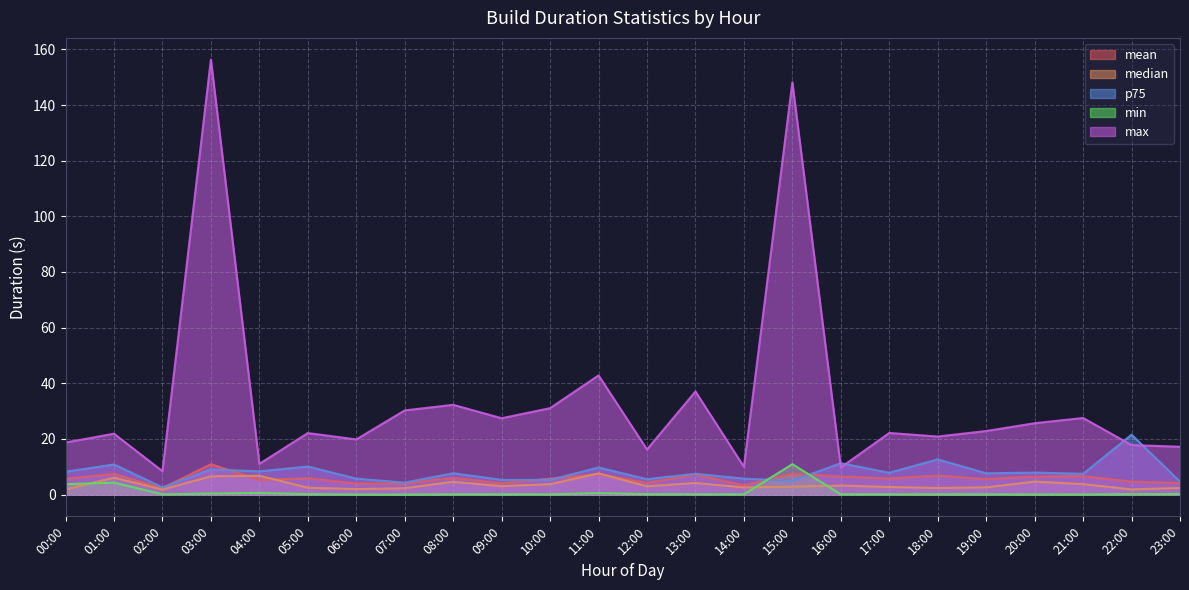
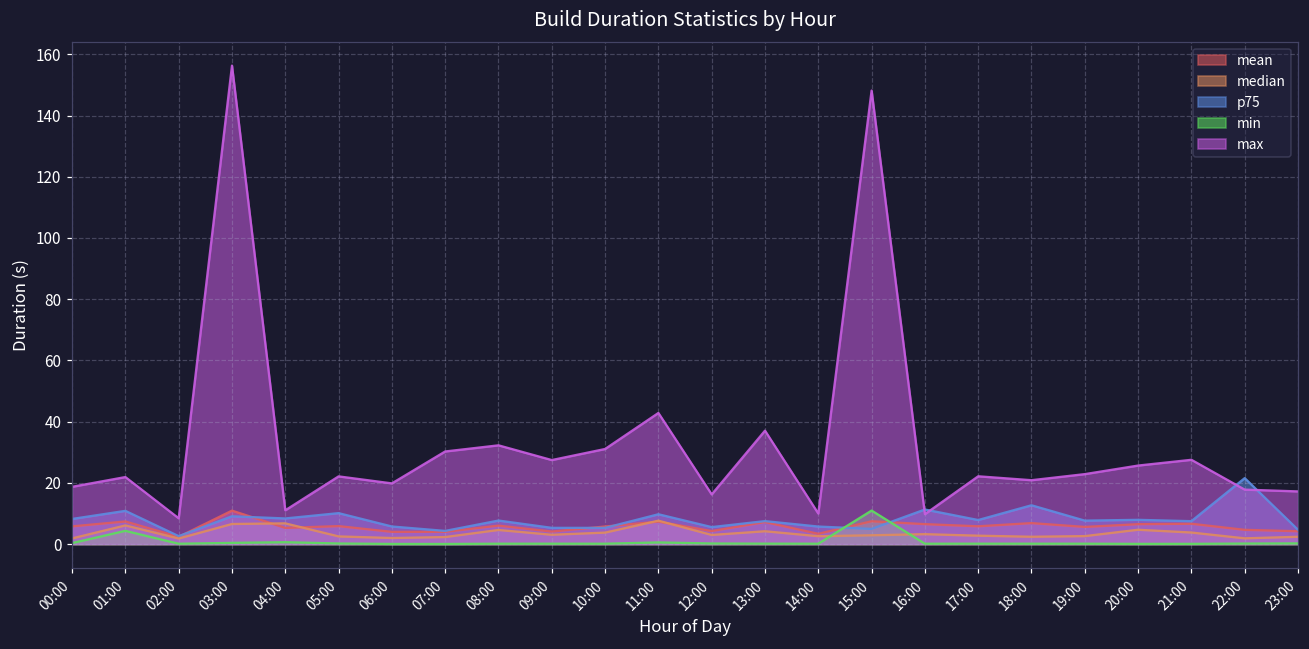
min, 00:00: 4 -> 0
